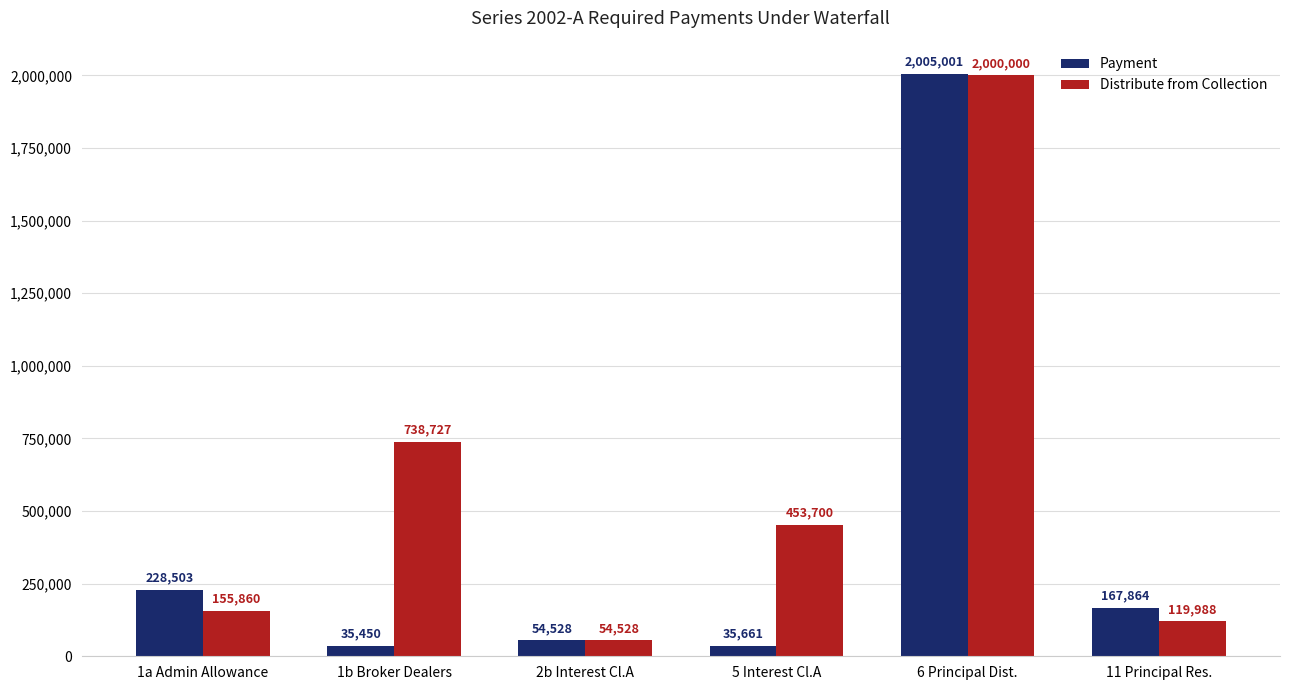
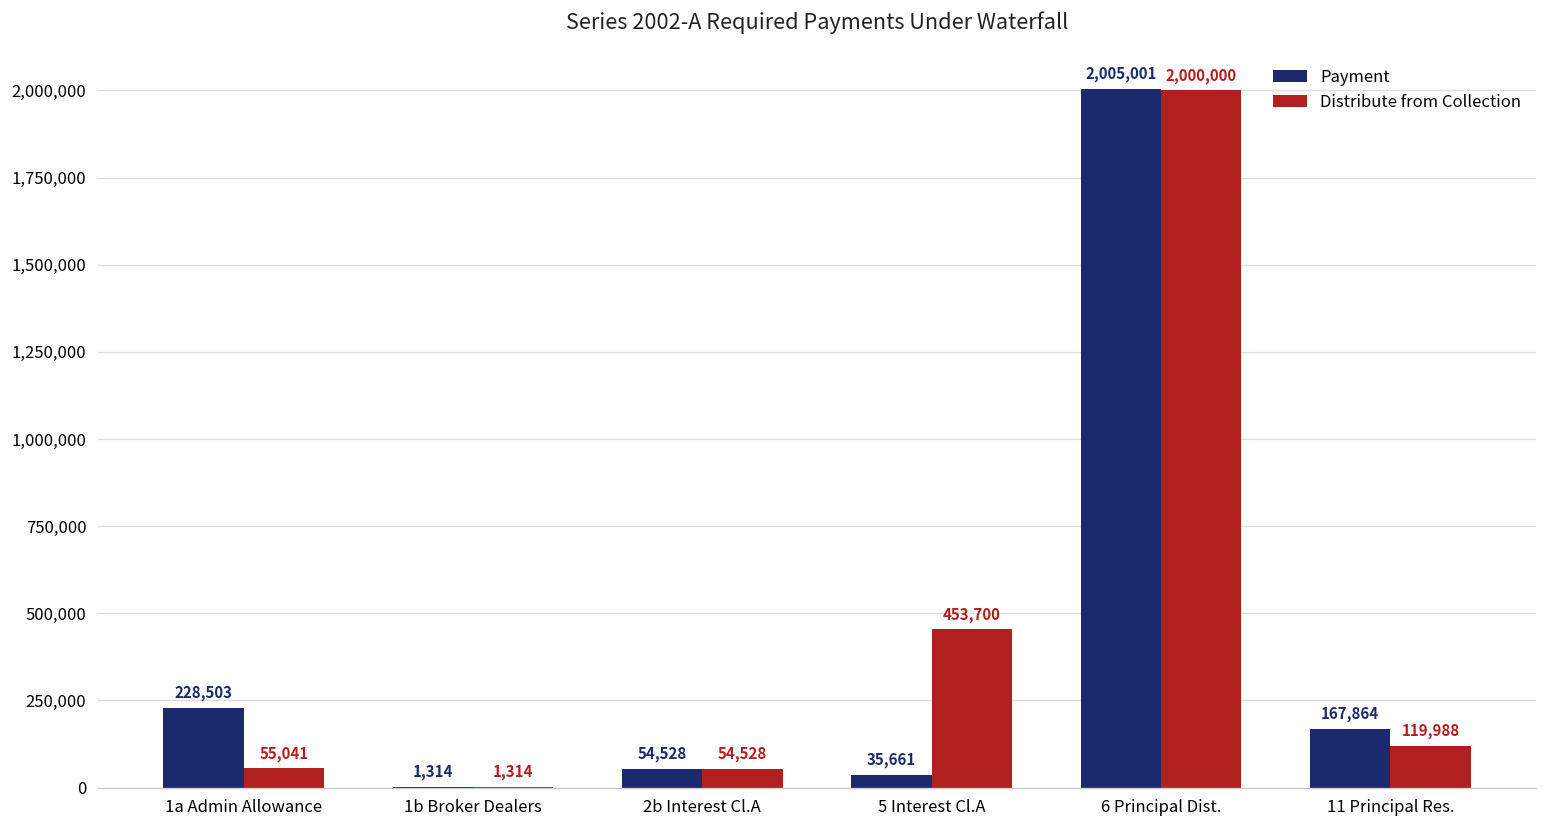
Distribute from Collection, 1a Admin Allowance: 155,860 -> 55,041
Payment, 1b Broker Dealers: 35,450 -> 1,314
Distribute from Collection, 1b Broker Dealers: 738,727 -> 1,314
